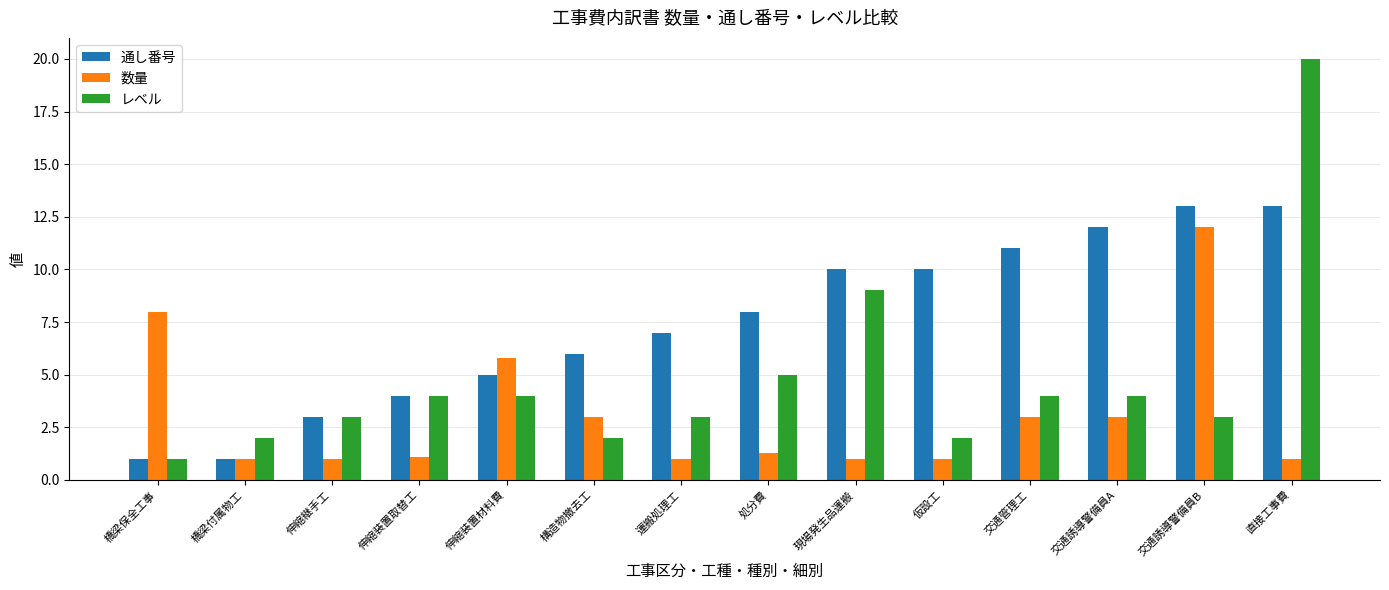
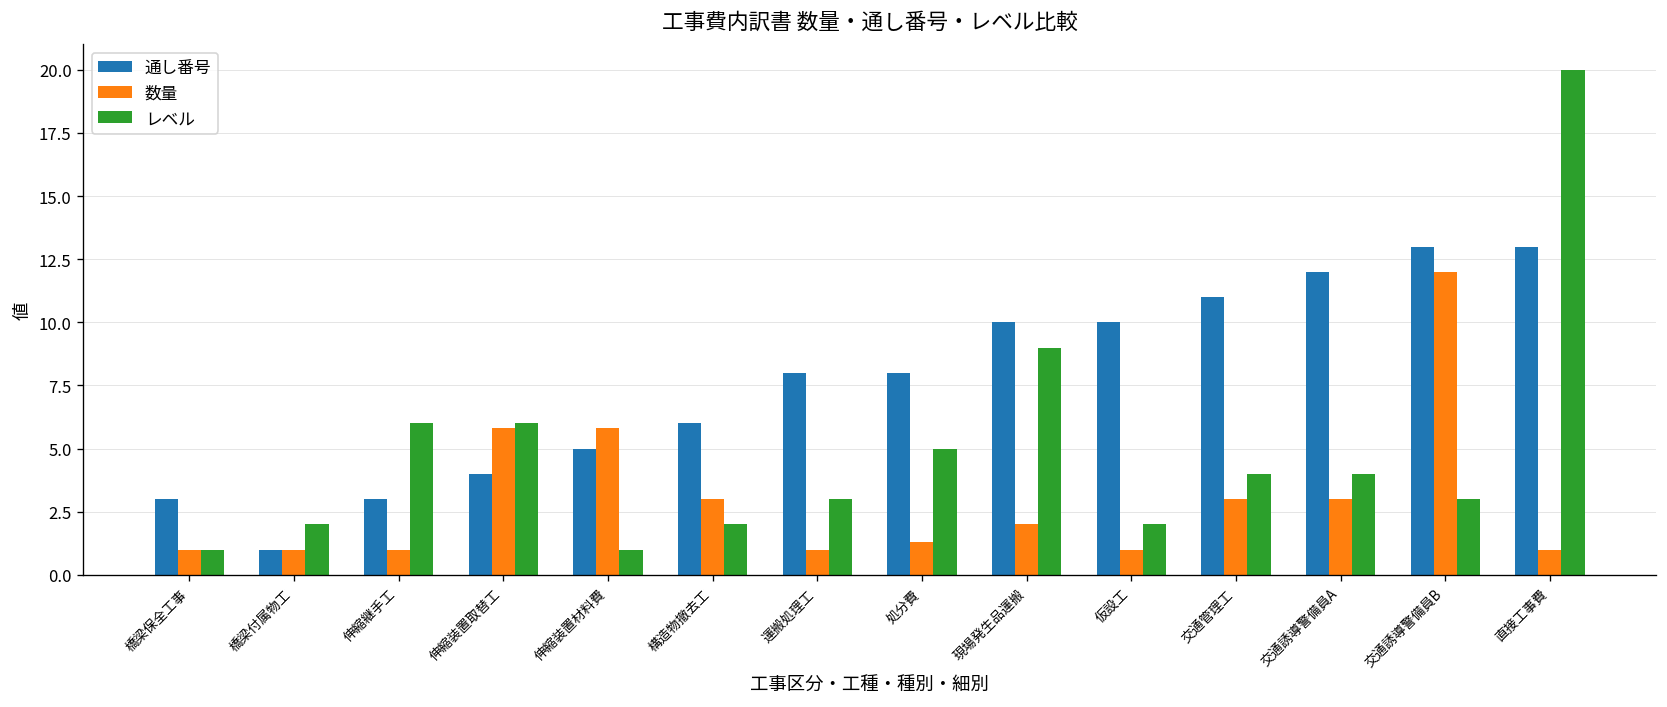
通し番号, 橋梁保全工事: 1 -> 3
数量, 橋梁保全工事: 8 -> 1
レベル, 伸縮継手工: 3 -> 6
数量, 伸縮装置取替工: 1.1 -> 5.8
レベル, 伸縮装置取替工: 4 -> 6
レベル, 伸縮装置材料費: 4 -> 1
通し番号, 運搬処理工: 7 -> 8
数量, 現場発生品運搬: 1 -> 2
